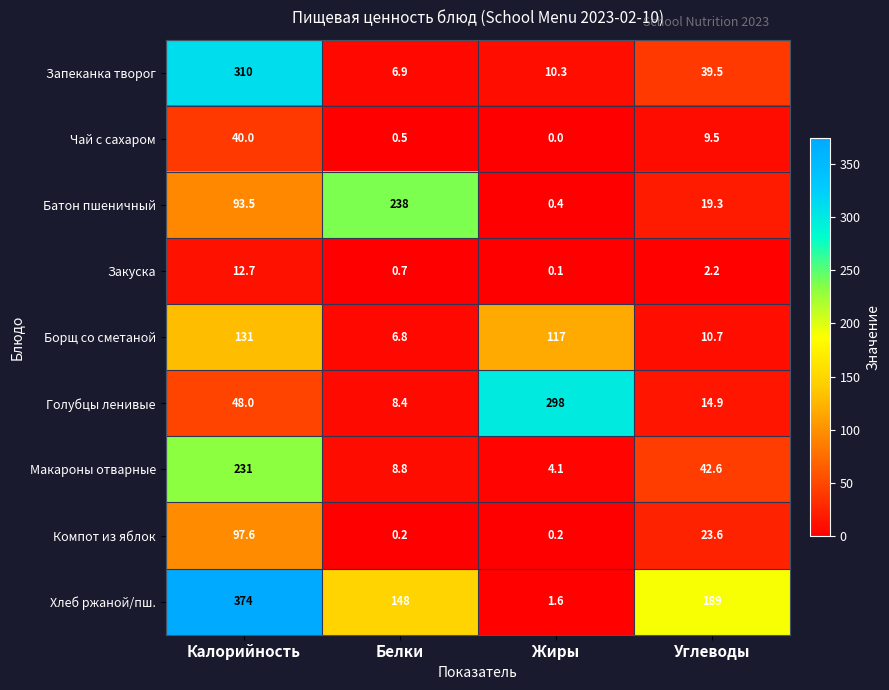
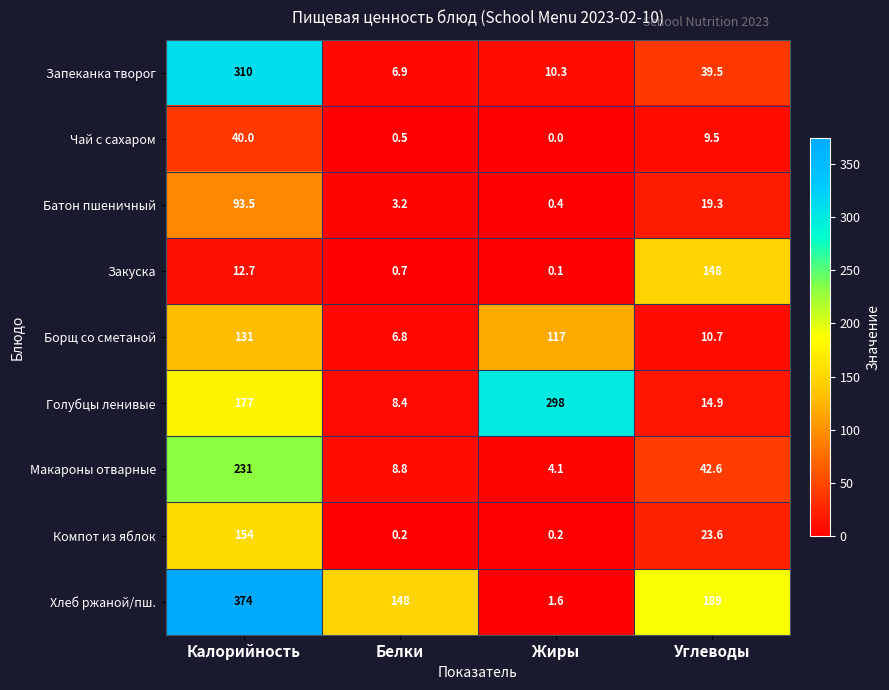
Батон пшеничный, Белки: 238 -> 3.2
Закуска, Углеводы: 2.2 -> 148
Голубцы ленивые, Калорийность: 48.0 -> 177
Компот из яблок, Калорийность: 97.6 -> 154
